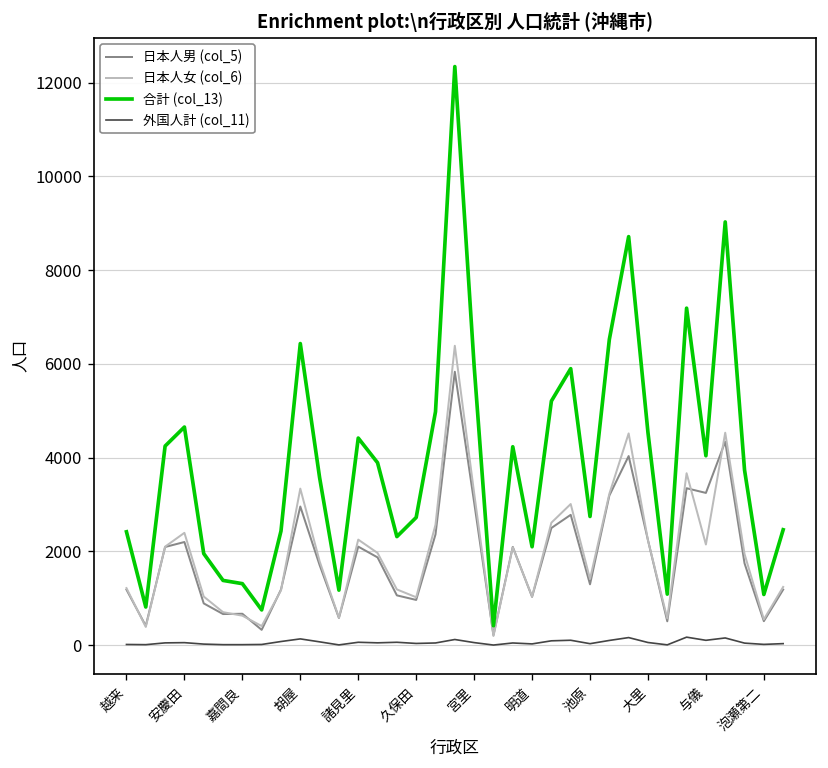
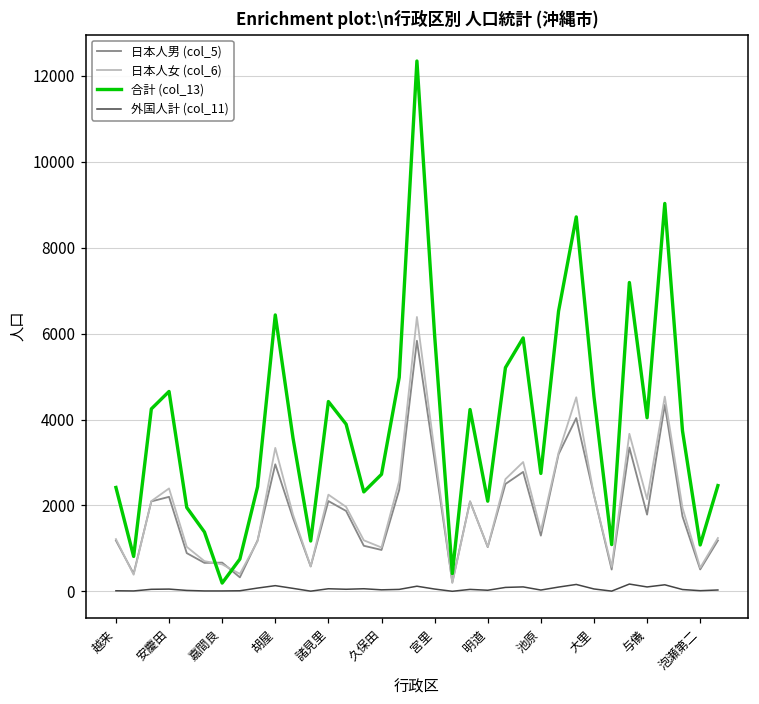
合計 (col_13), 嘉間良: 1300 -> 200
日本人男 (col_5), 与儀: 3200 -> 1800
